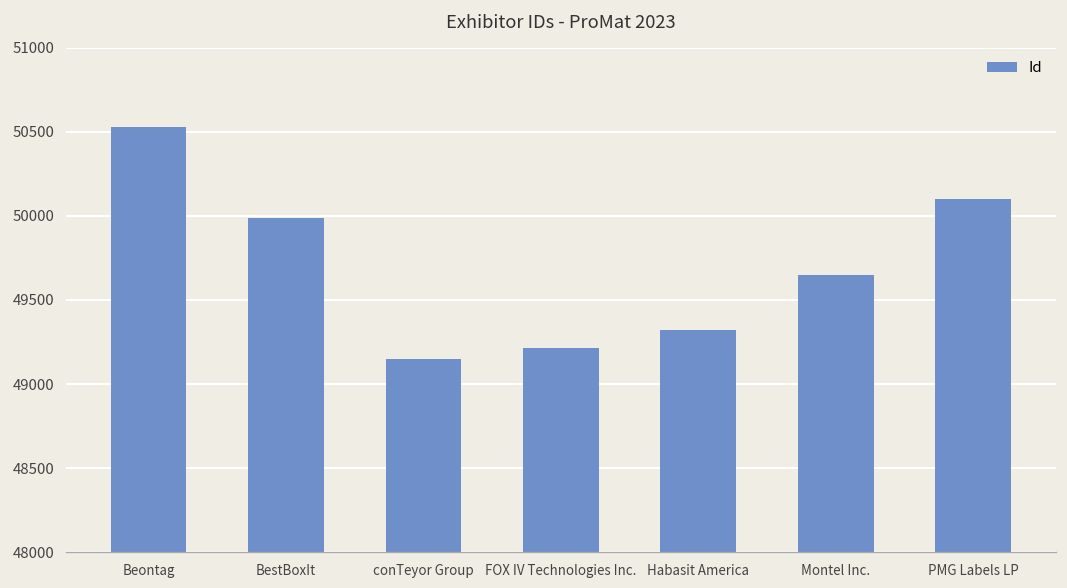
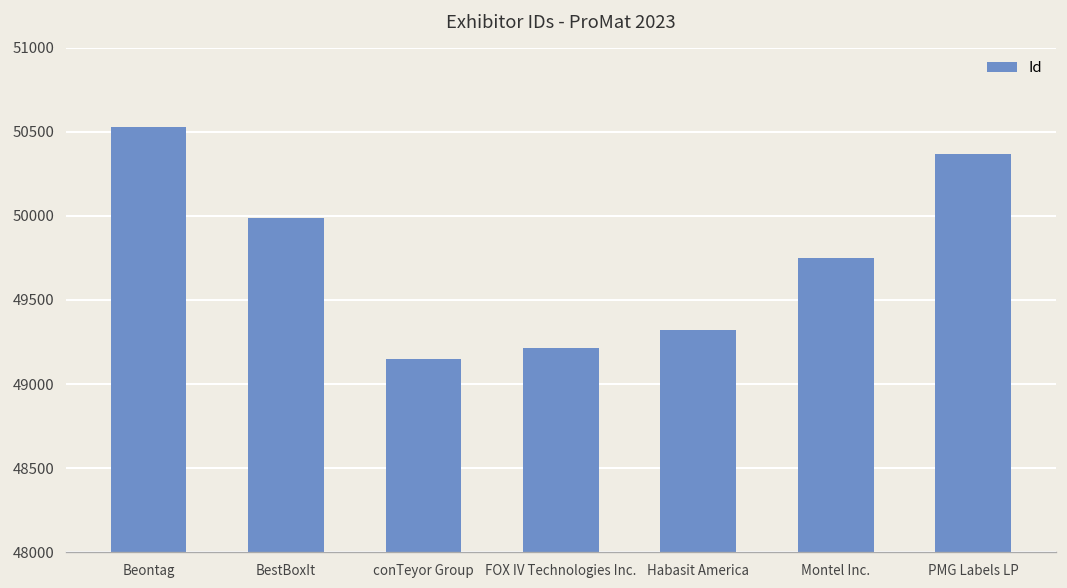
Montel Inc.: 49650 -> 49750
PMG Labels LP: 50100 -> 50370
